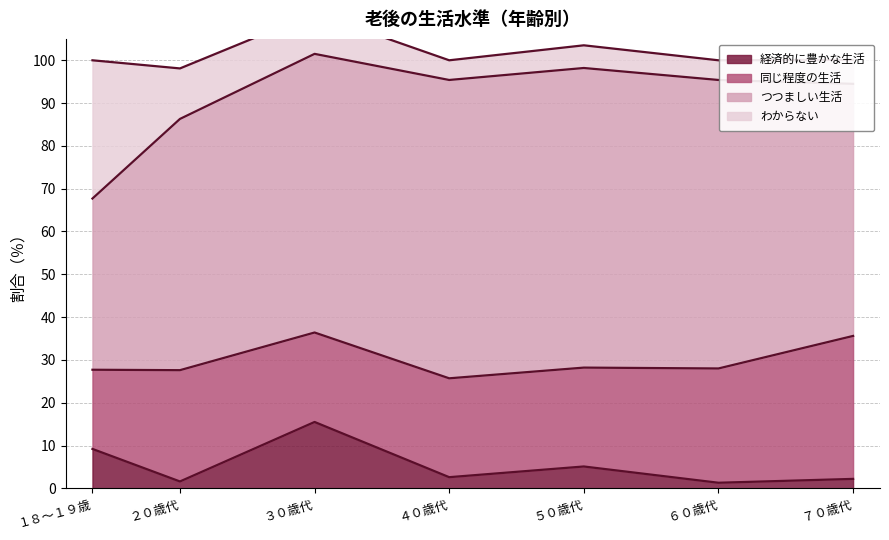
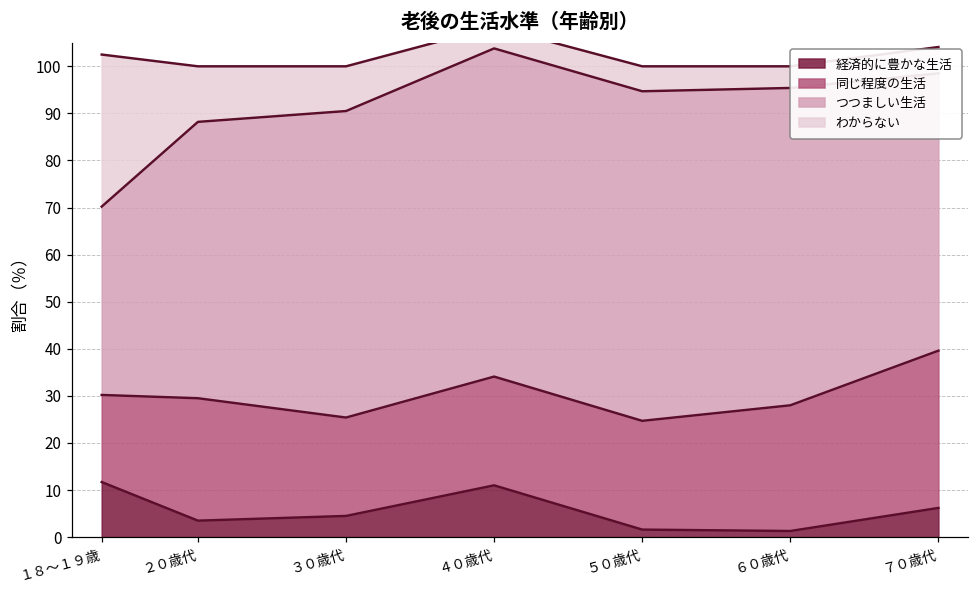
経済的に豊かな生活, １８～１９歳: 9 -> 12
経済的に豊かな生活, ２０歳代: 2 -> 4
経済的に豊かな生活, ３０歳代: 16 -> 5
経済的に豊かな生活, ４０歳代: 3 -> 11
経済的に豊かな生活, ５０歳代: 5 -> 2
経済的に豊かな生活, ７０歳代: 2 -> 6
